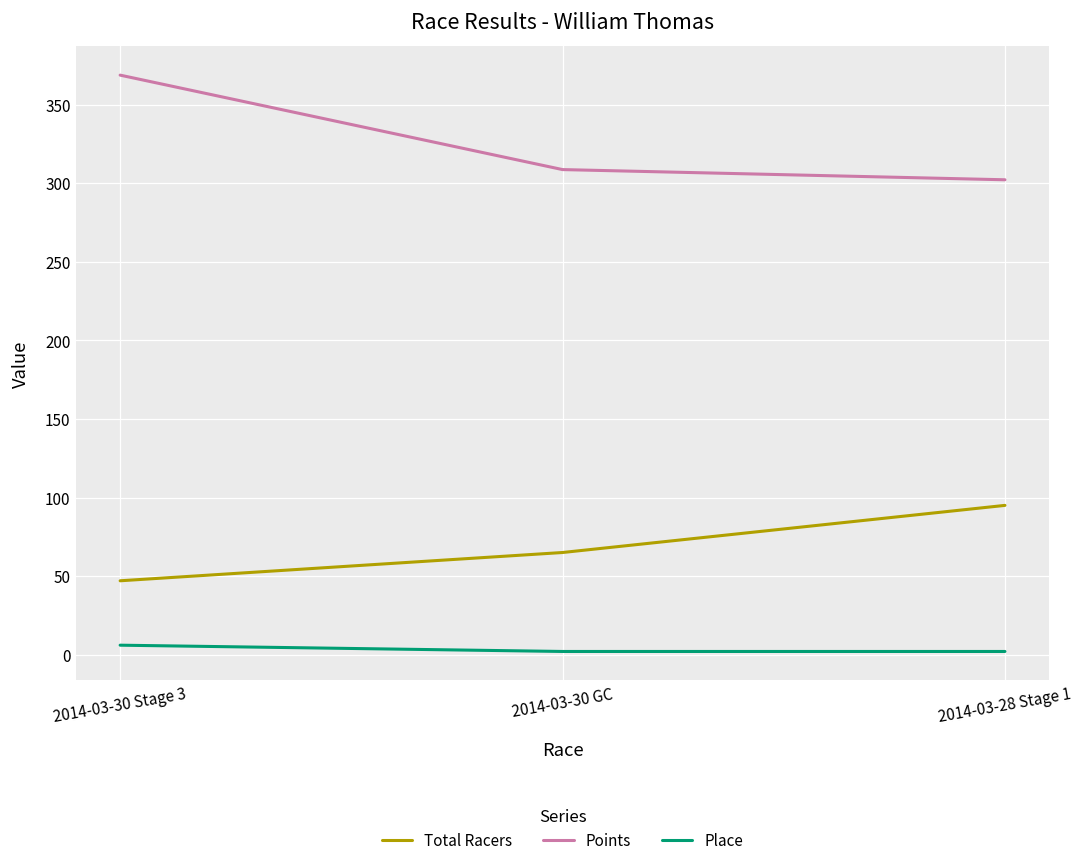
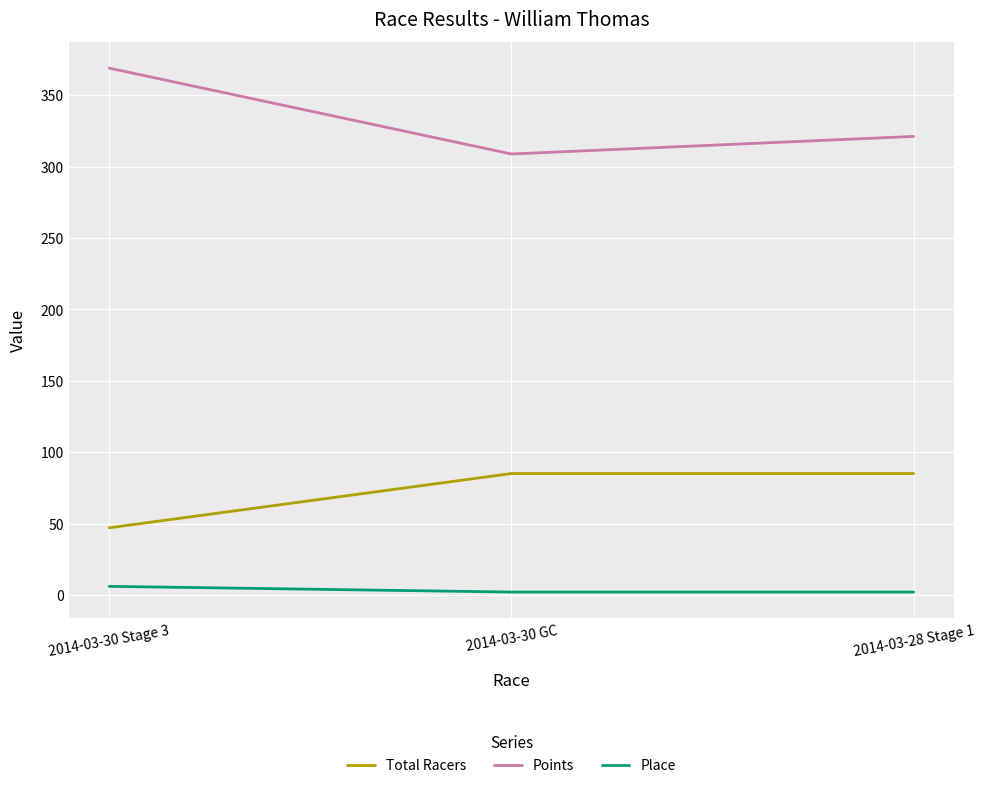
Total Racers, 2014-03-30 GC: 65 -> 85
Total Racers, 2014-03-28 Stage 1: 95 -> 85
Points, 2014-03-28 Stage 1: 302 -> 321
